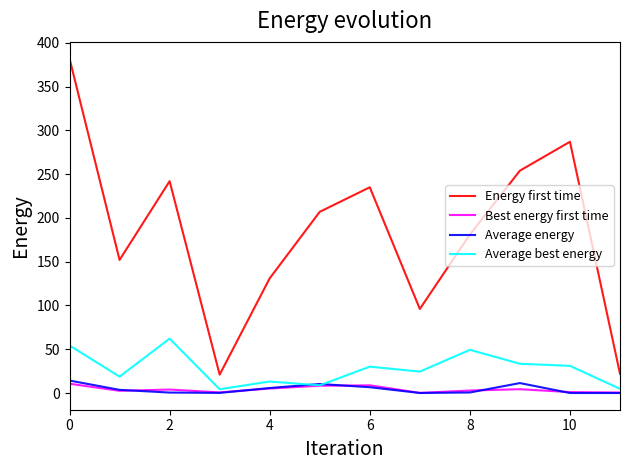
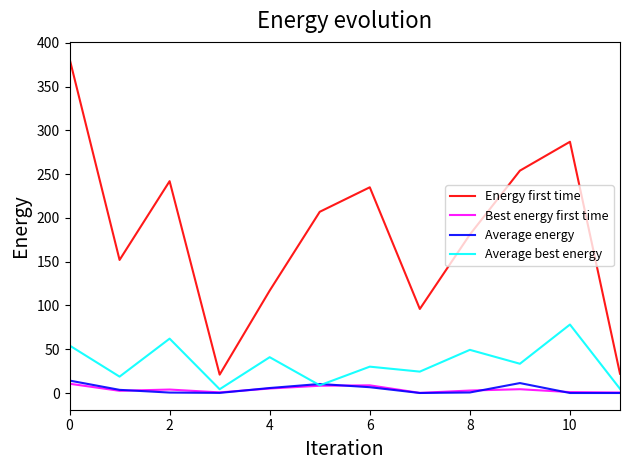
Energy first time, 4: 130 -> 120
Average best energy, 4: 10 -> 40
Average best energy, 10: 30 -> 80
